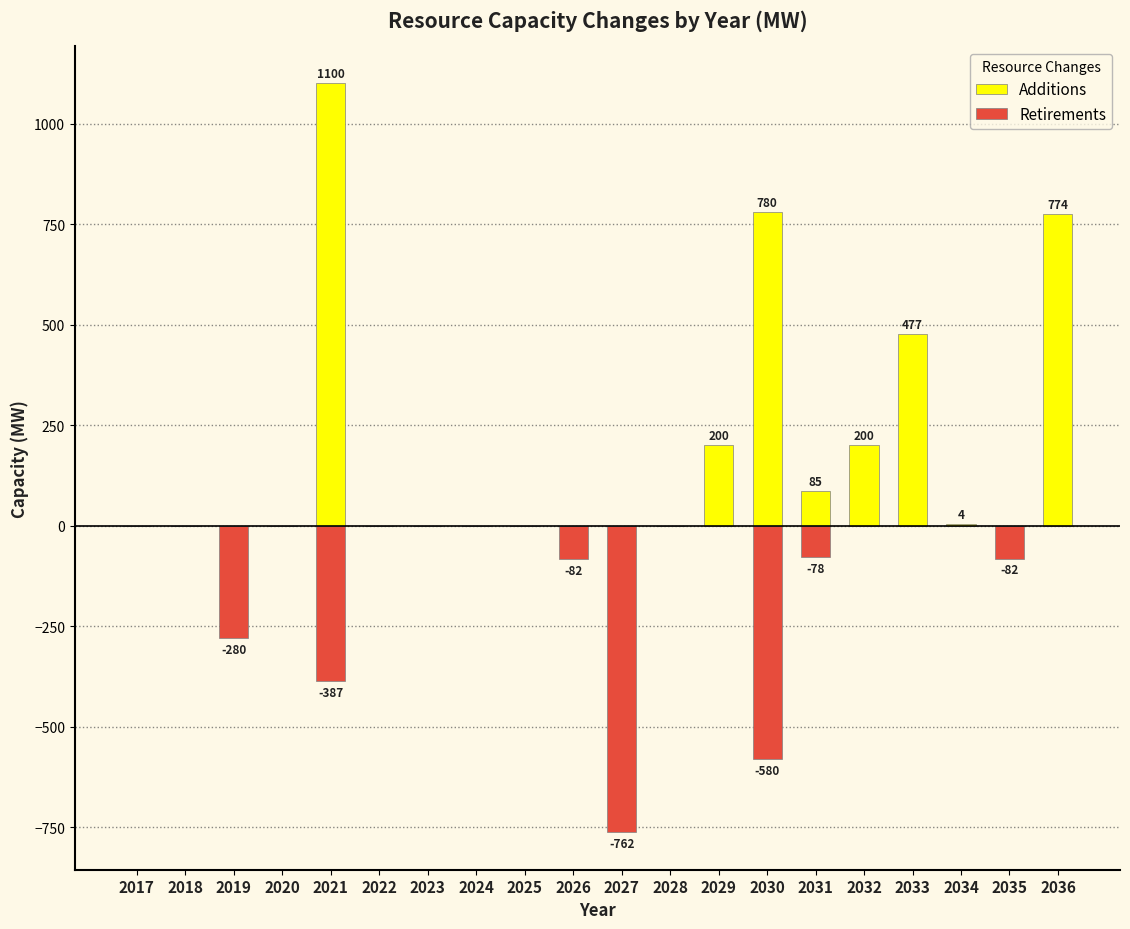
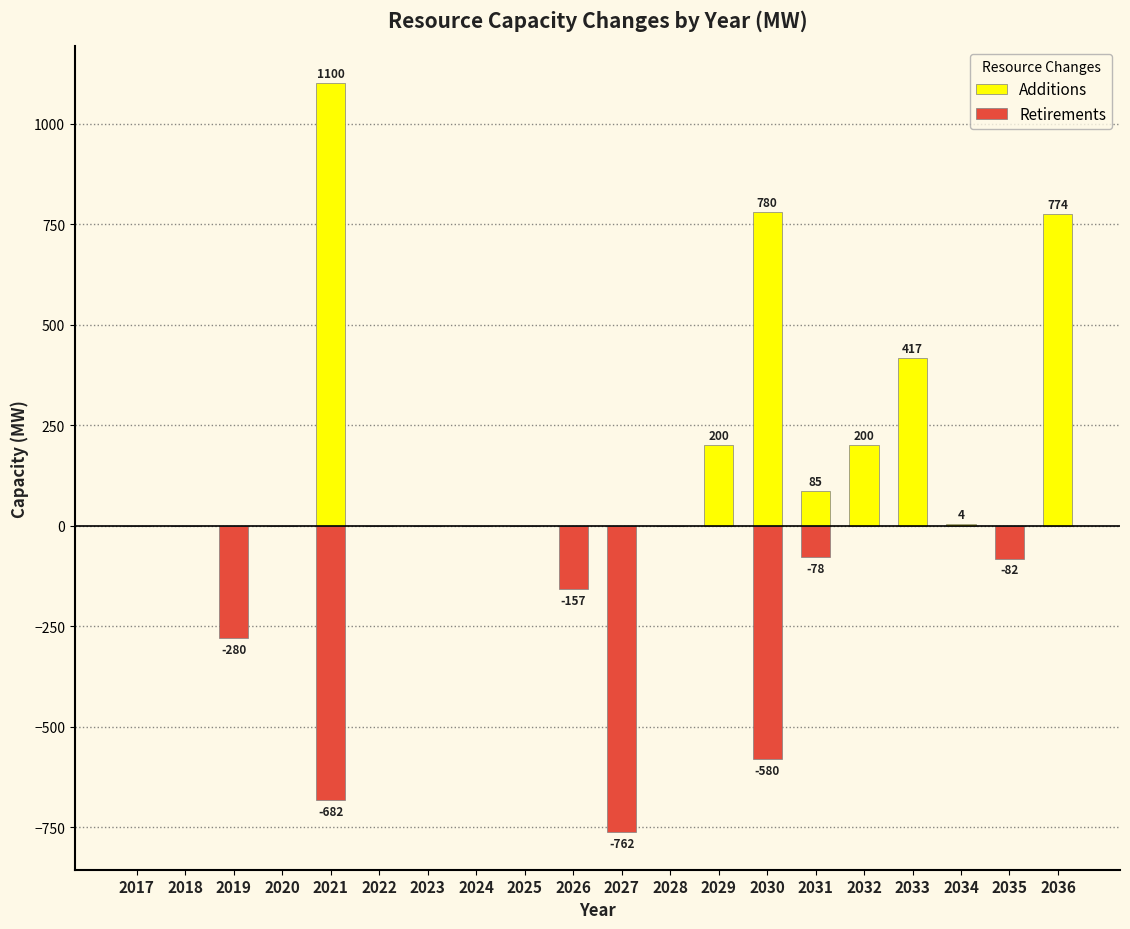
Retirements, 2021: -387 -> -682
Retirements, 2026: -82 -> -157
Additions, 2033: 477 -> 417
